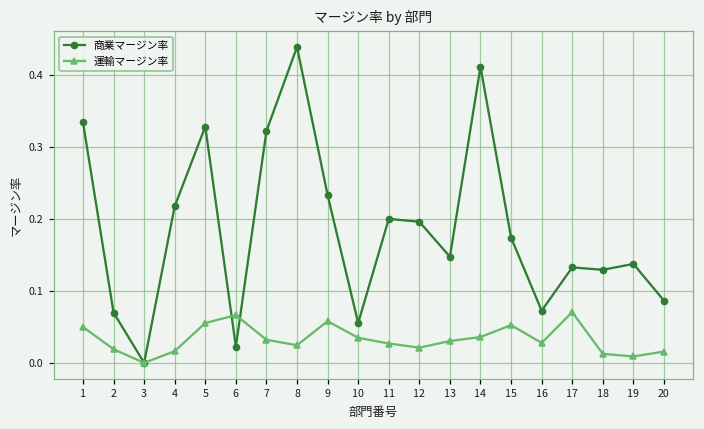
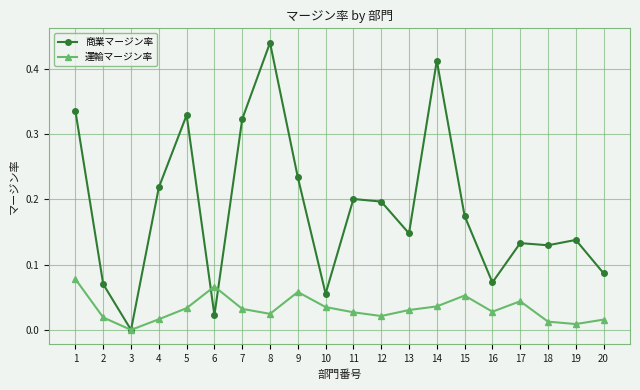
運輸マージン率, 1: 0.05 -> 0.08
運輸マージン率, 5: 0.06 -> 0.03
運輸マージン率, 17: 0.07 -> 0.04
